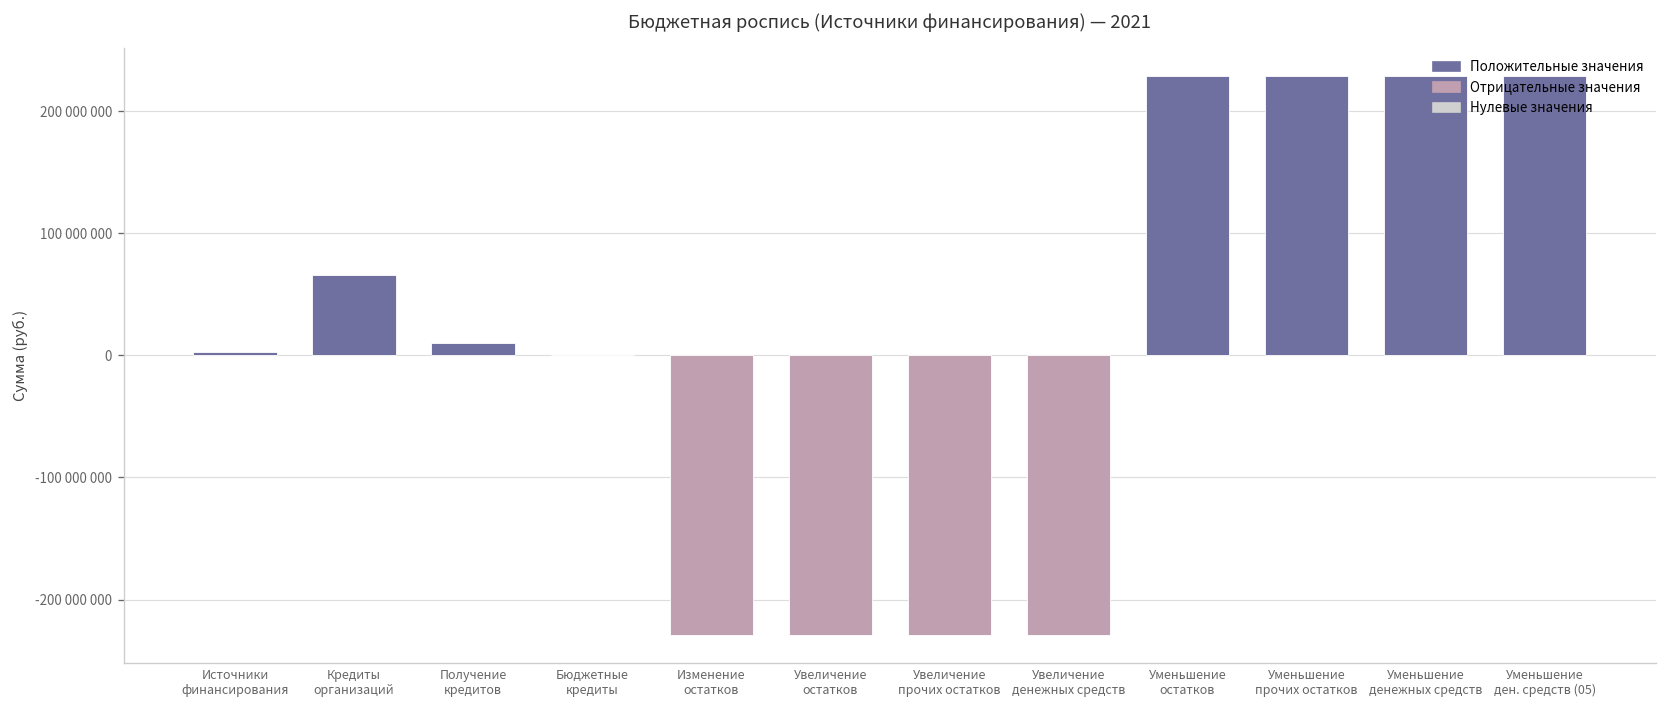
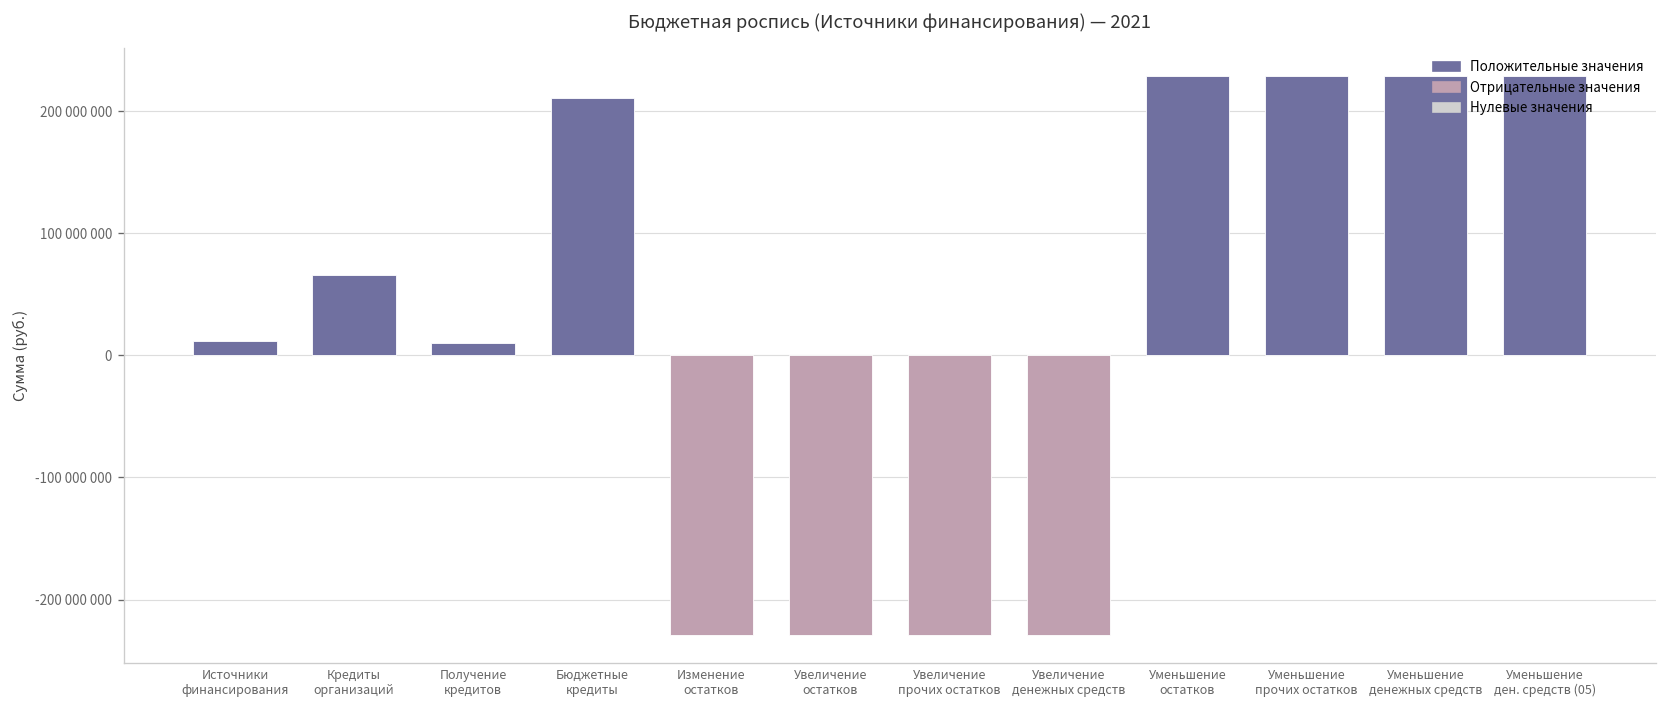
Источники финансирования: 3000000 -> 12000000
Бюджетные кредиты: 0 -> 211000000
